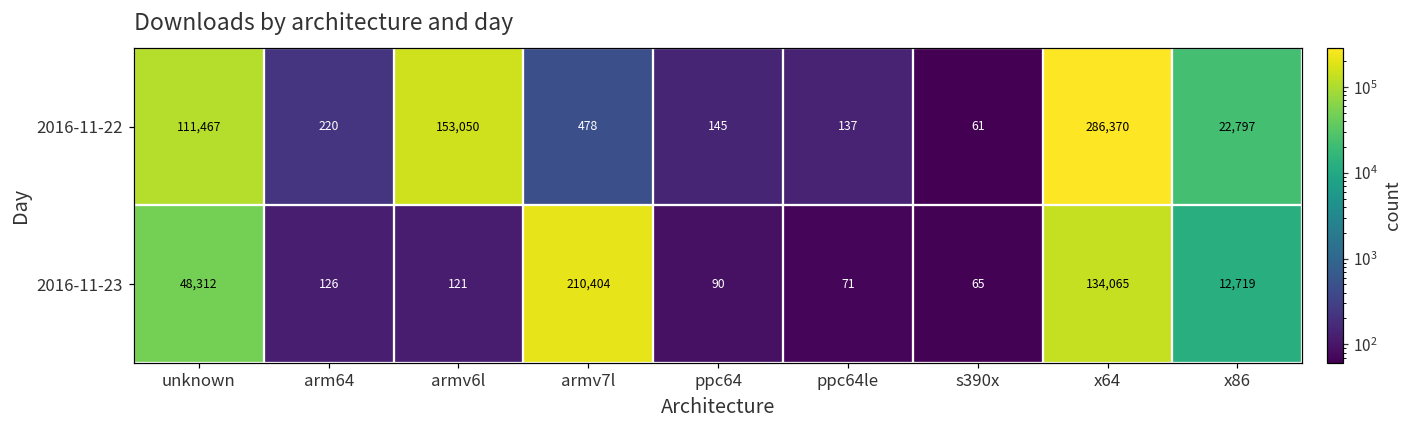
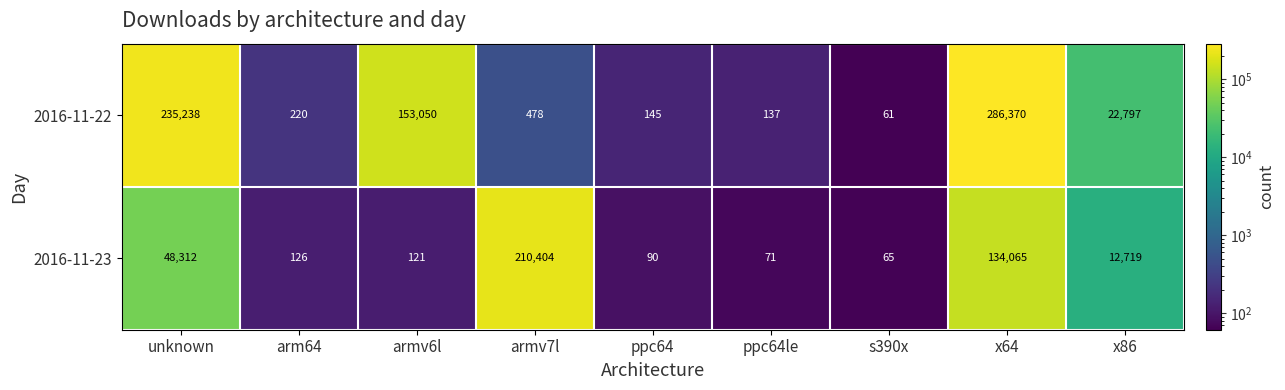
2016-11-22, unknown: 111,467 -> 235,238
